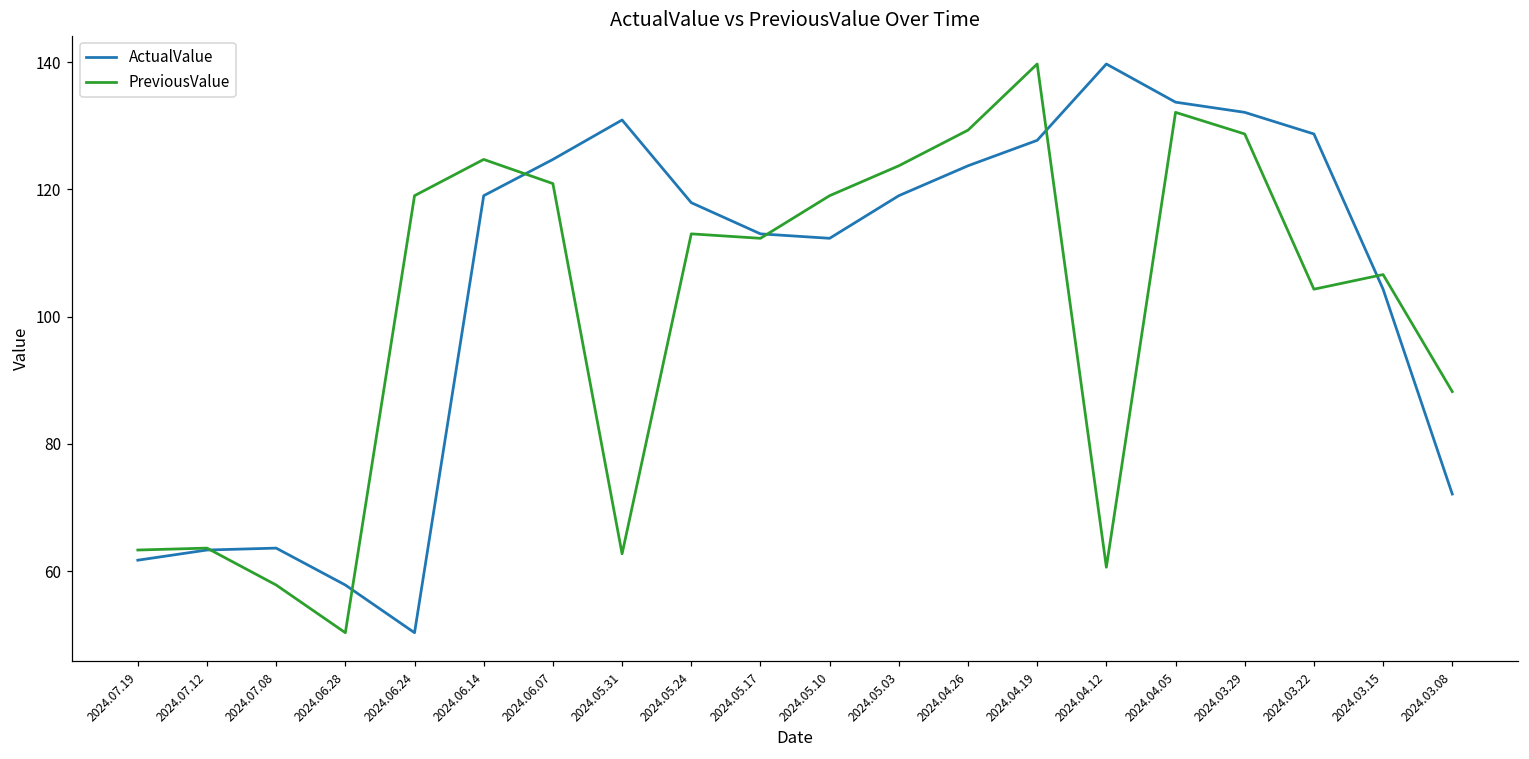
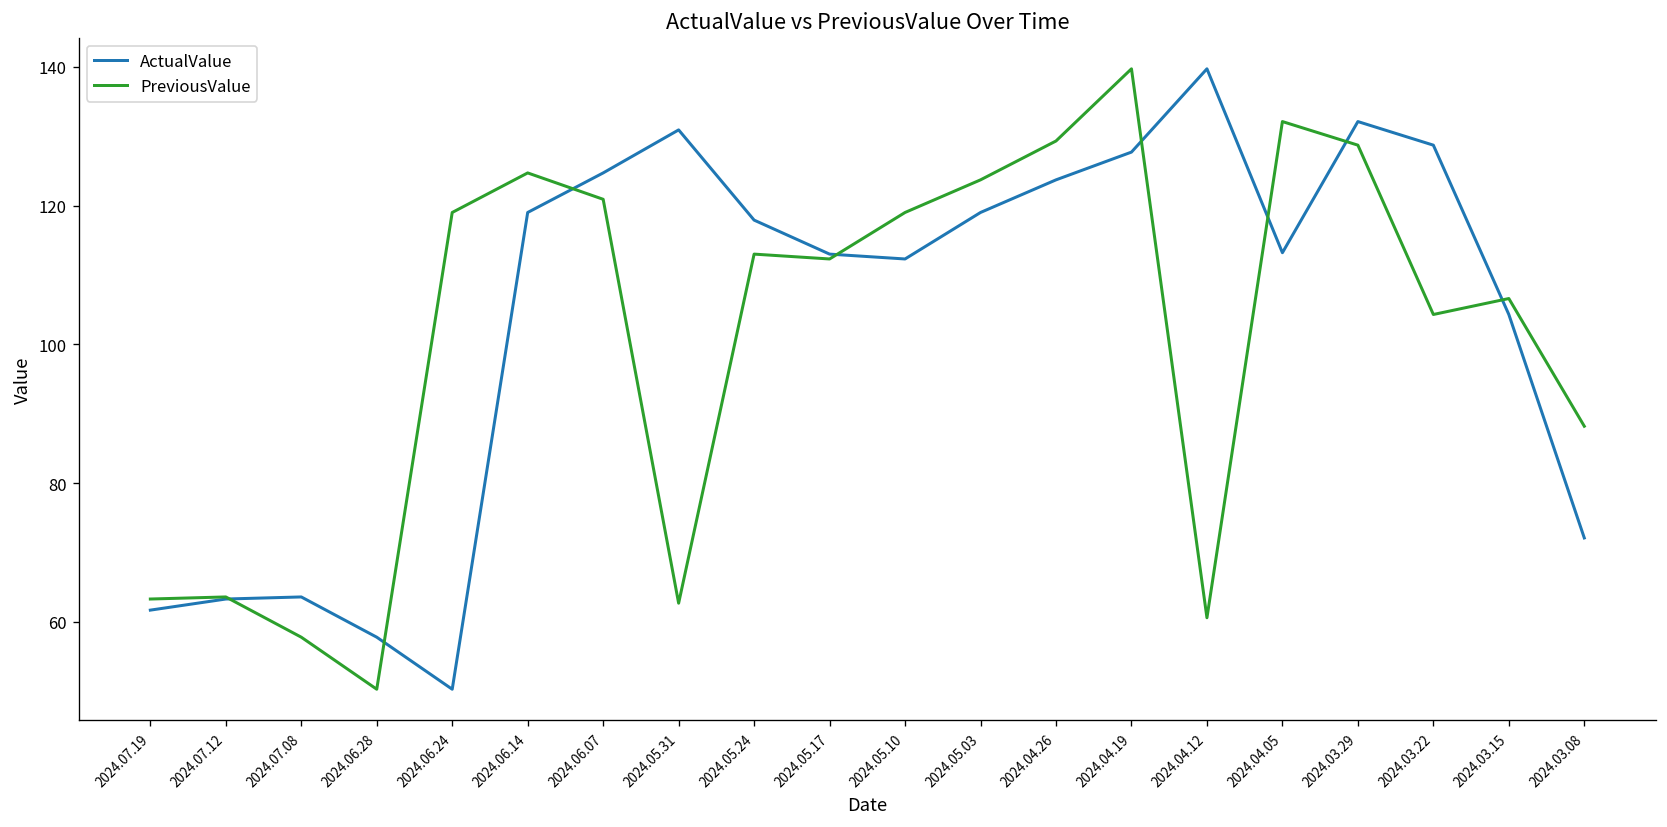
ActualValue, 2024.04.05: 134 -> 113
